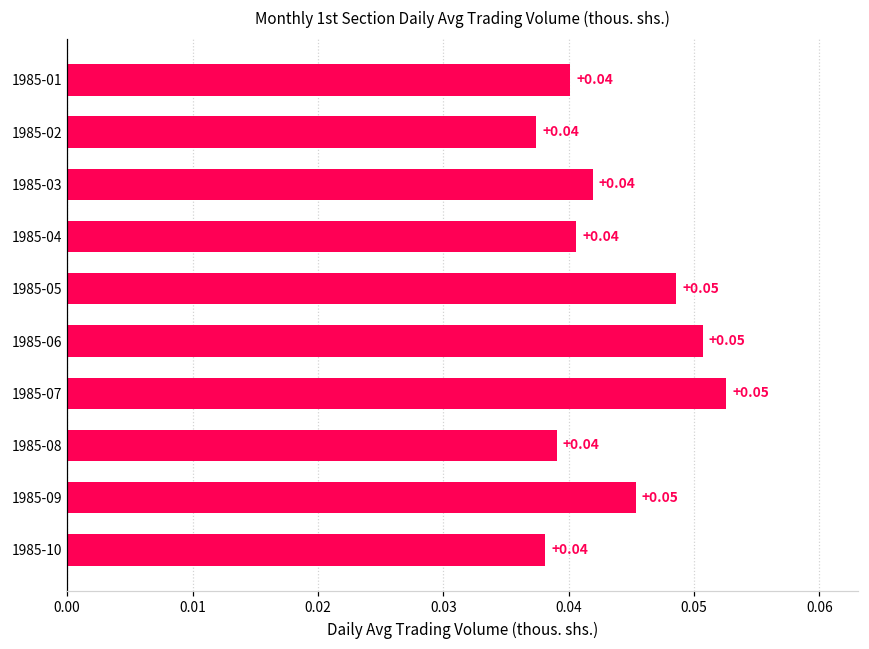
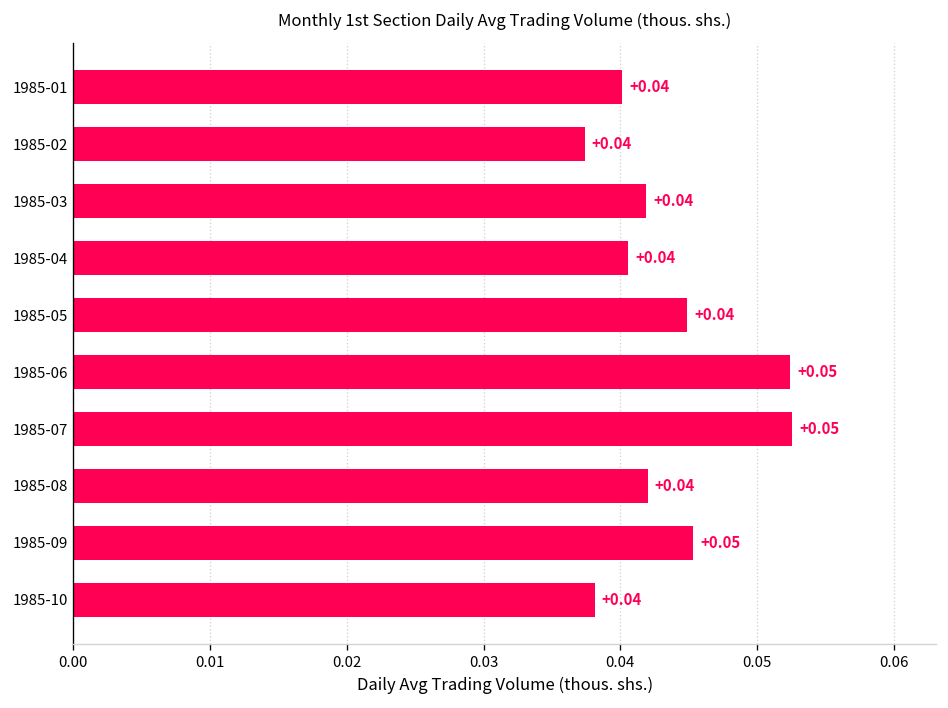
1985-05: +0.05 -> +0.04
1985-06: 0.0507 -> 0.0524
1985-08: 0.0390 -> 0.0420
